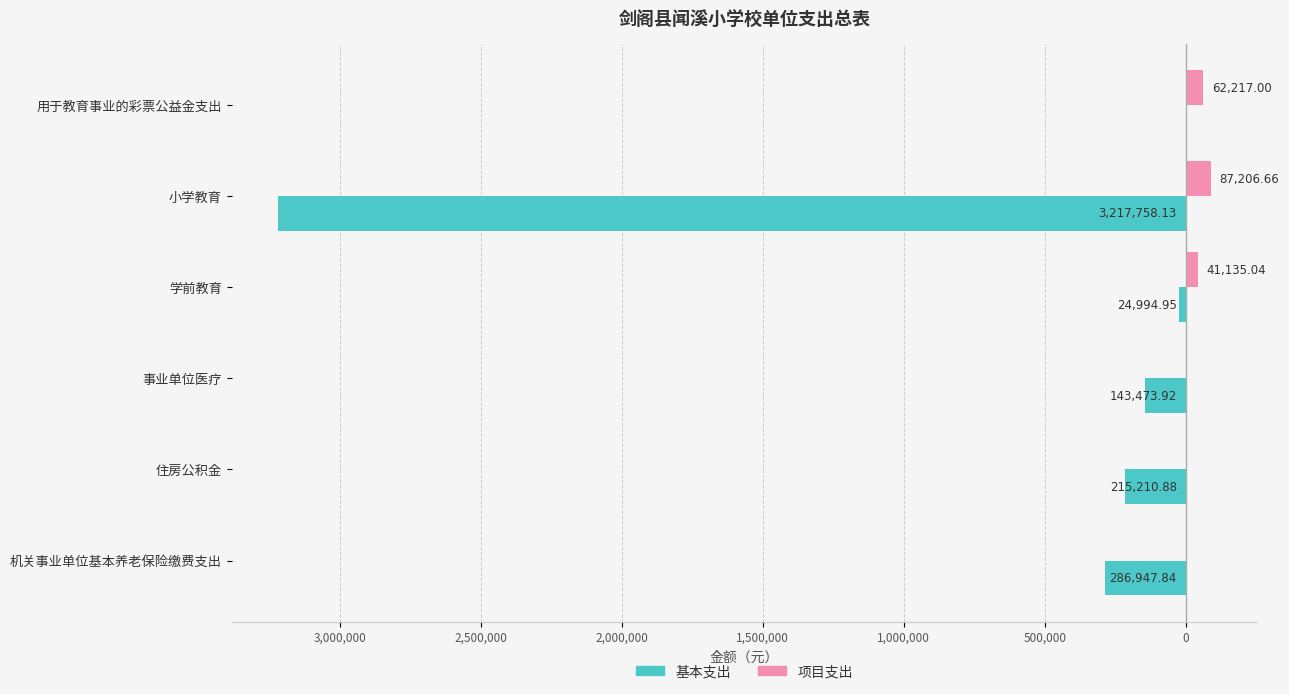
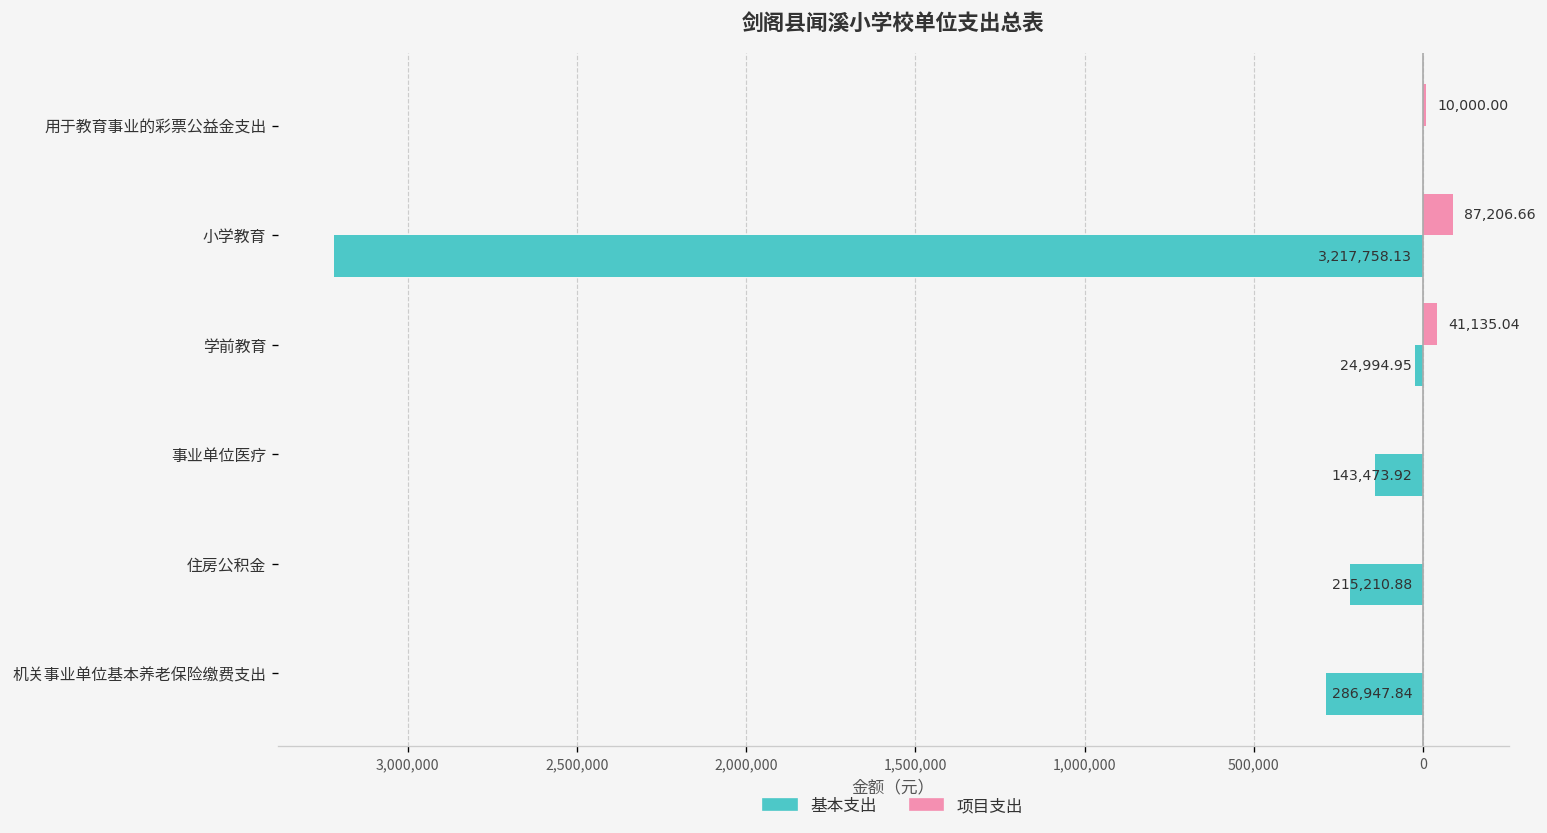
项目支出, 用于教育事业的彩票公益金支出: 62,217.00 -> 10,000.00
